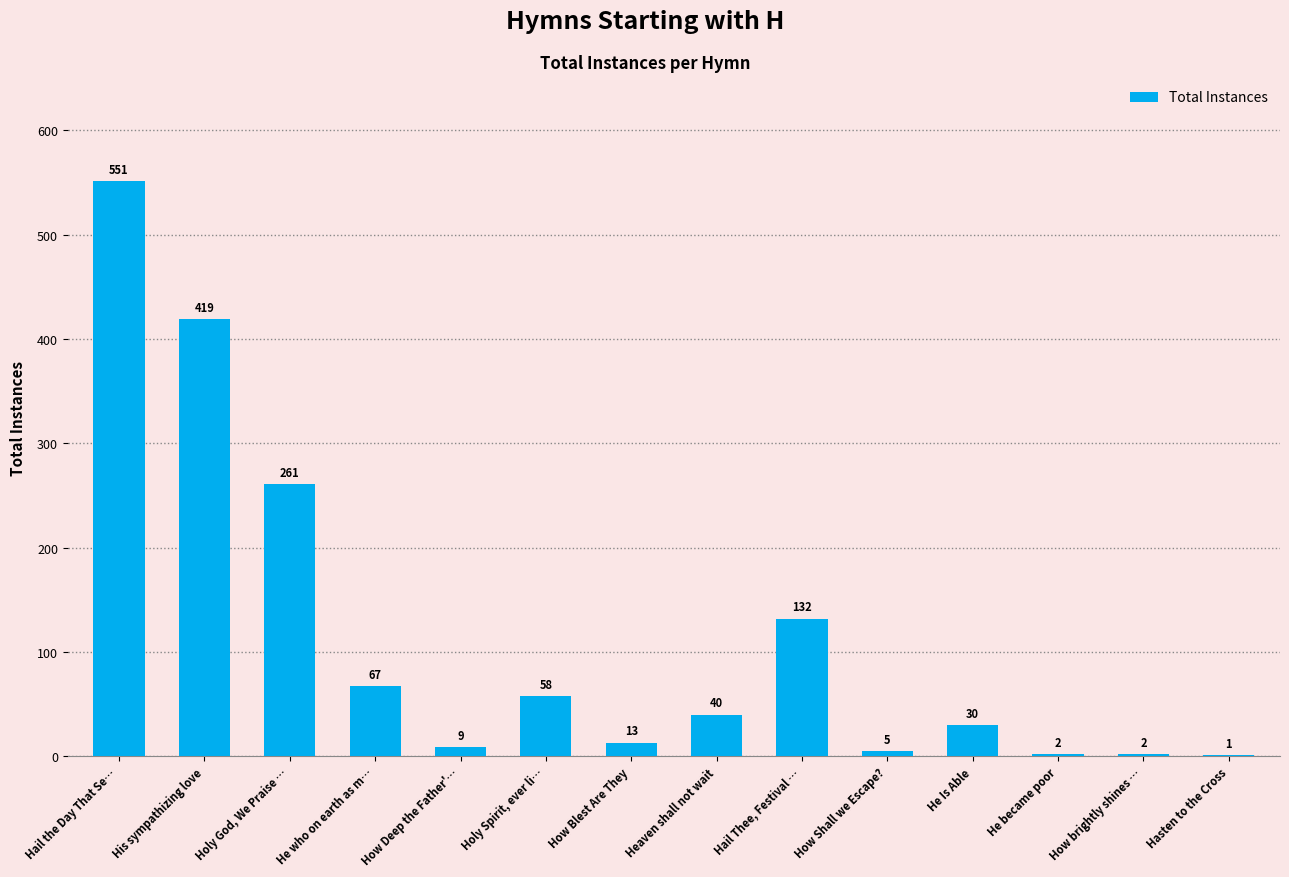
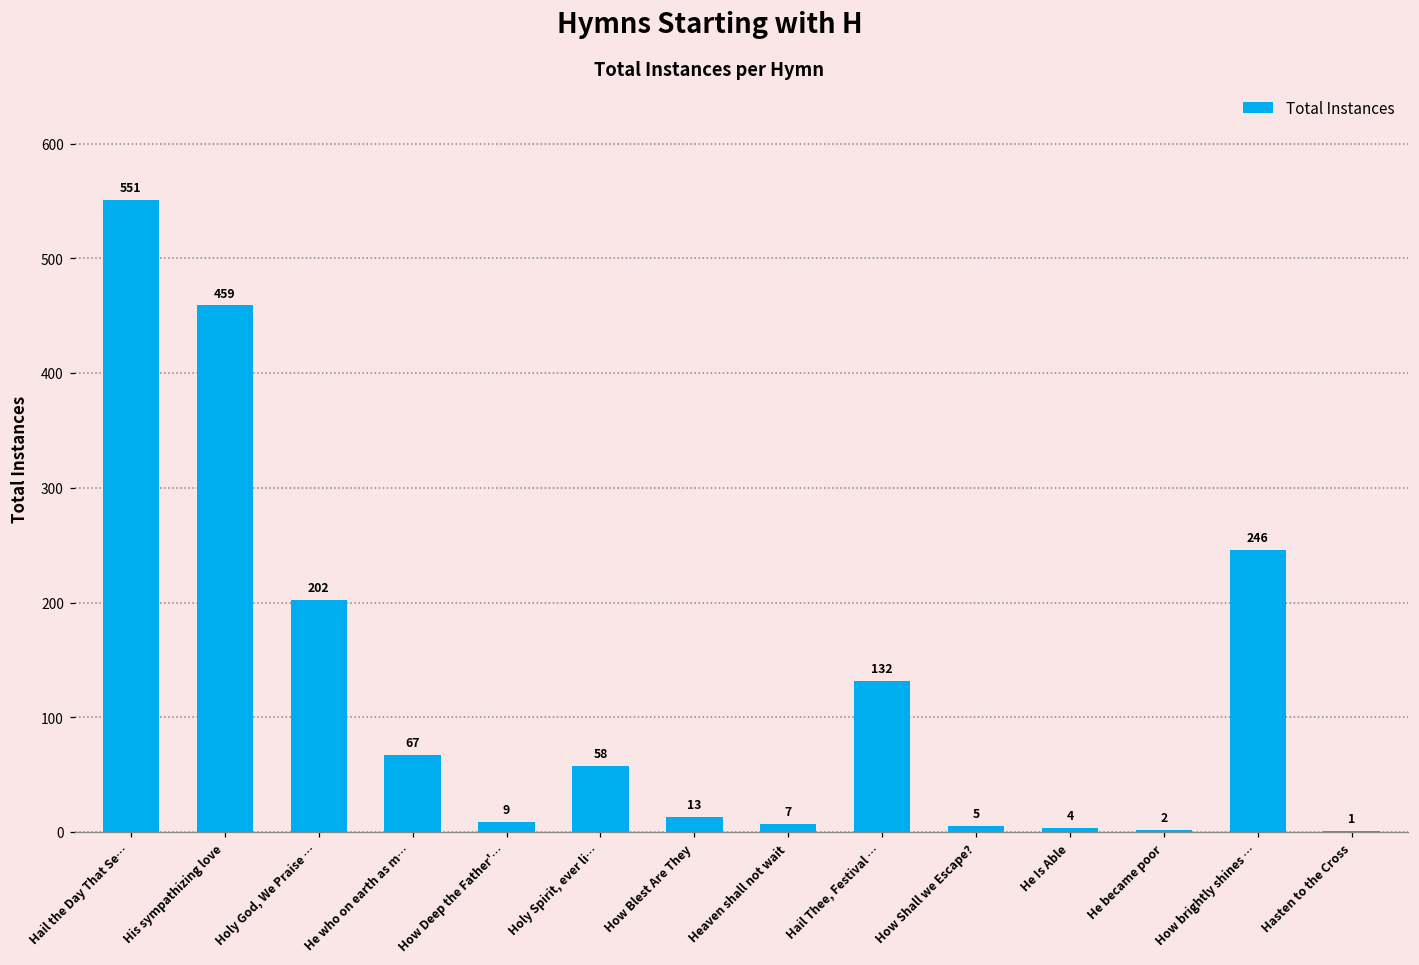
His sympathizing love: 419 -> 459
Holy God, We Praise …: 261 -> 202
Heaven shall not wait: 40 -> 7
He Is Able: 30 -> 4
How brightly shines …: 2 -> 246
